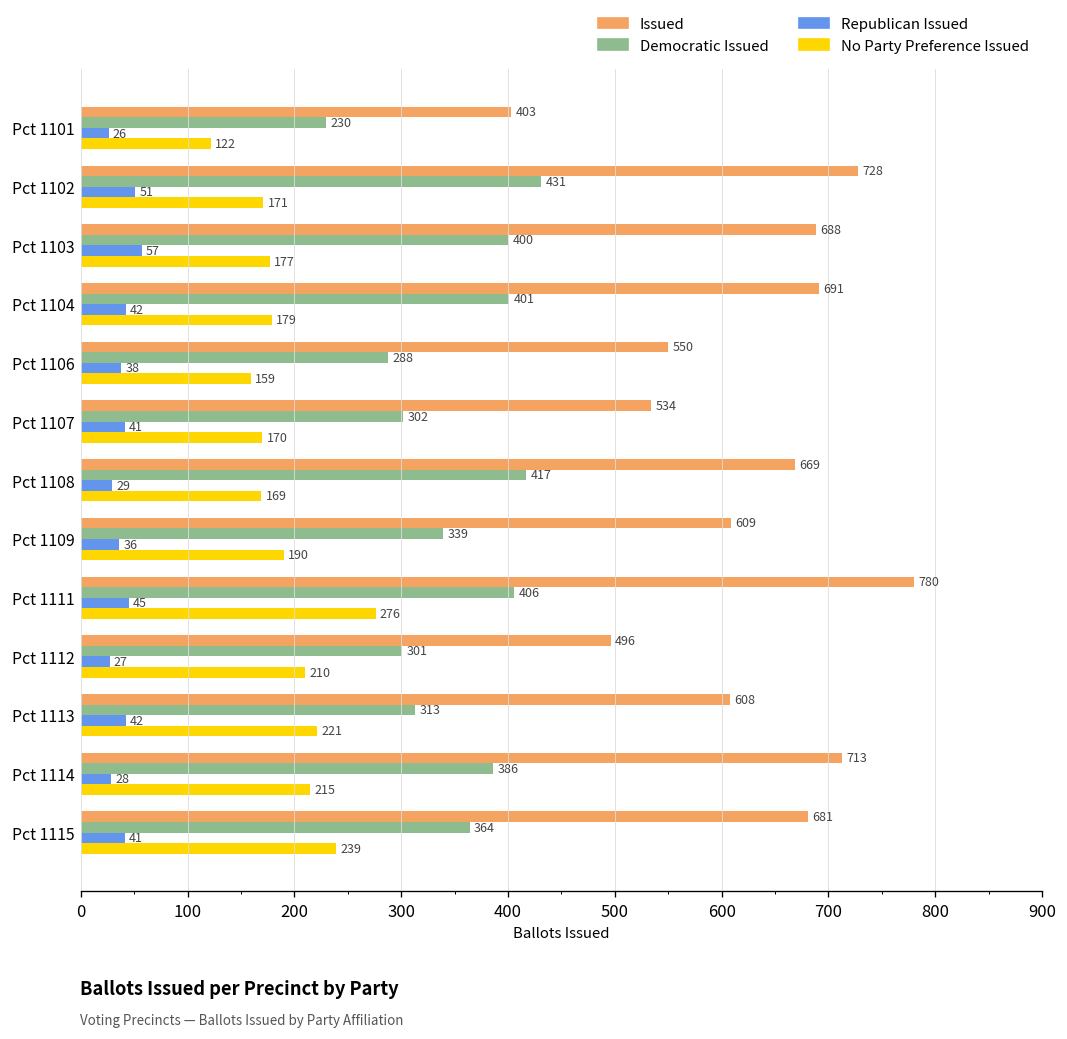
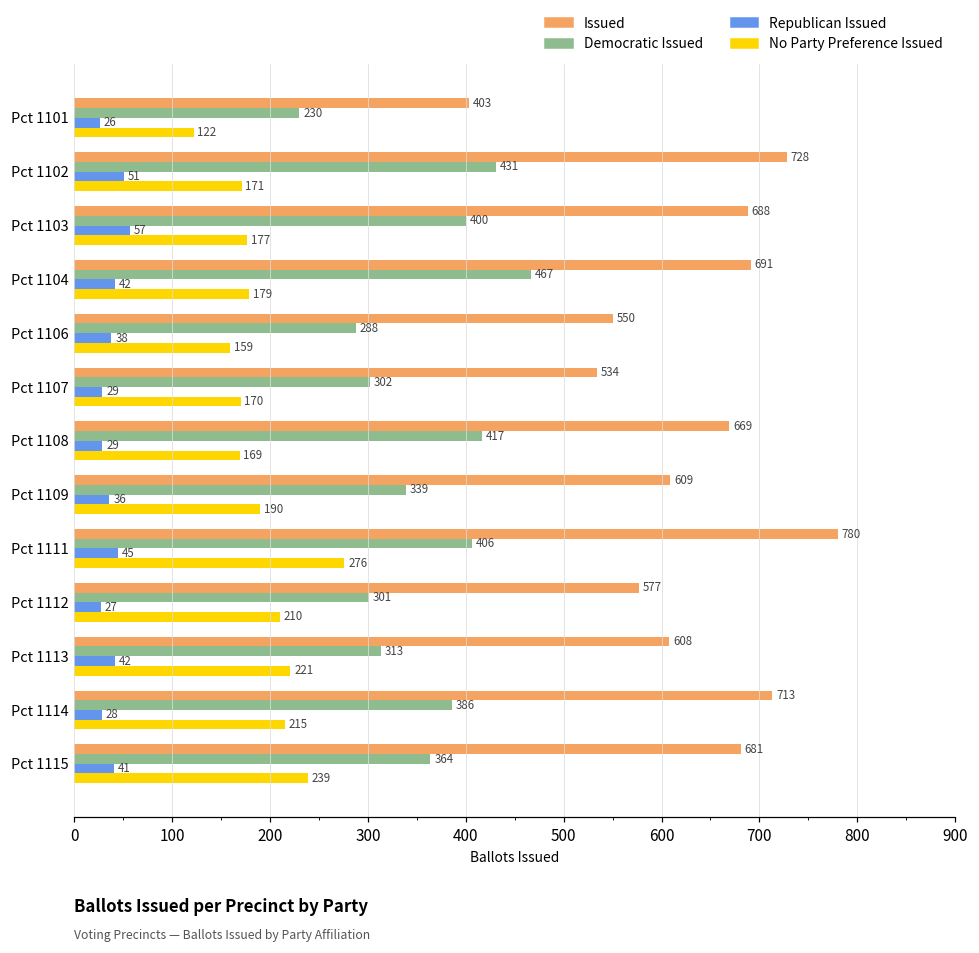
Democratic Issued, Pct 1104: 401 -> 467
Republican Issued, Pct 1107: 41 -> 29
Issued, Pct 1112: 496 -> 577
